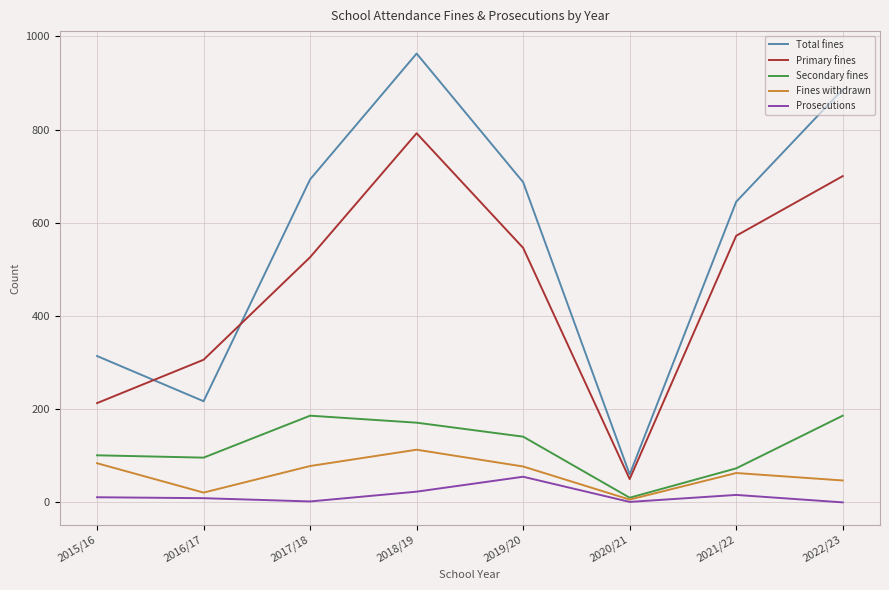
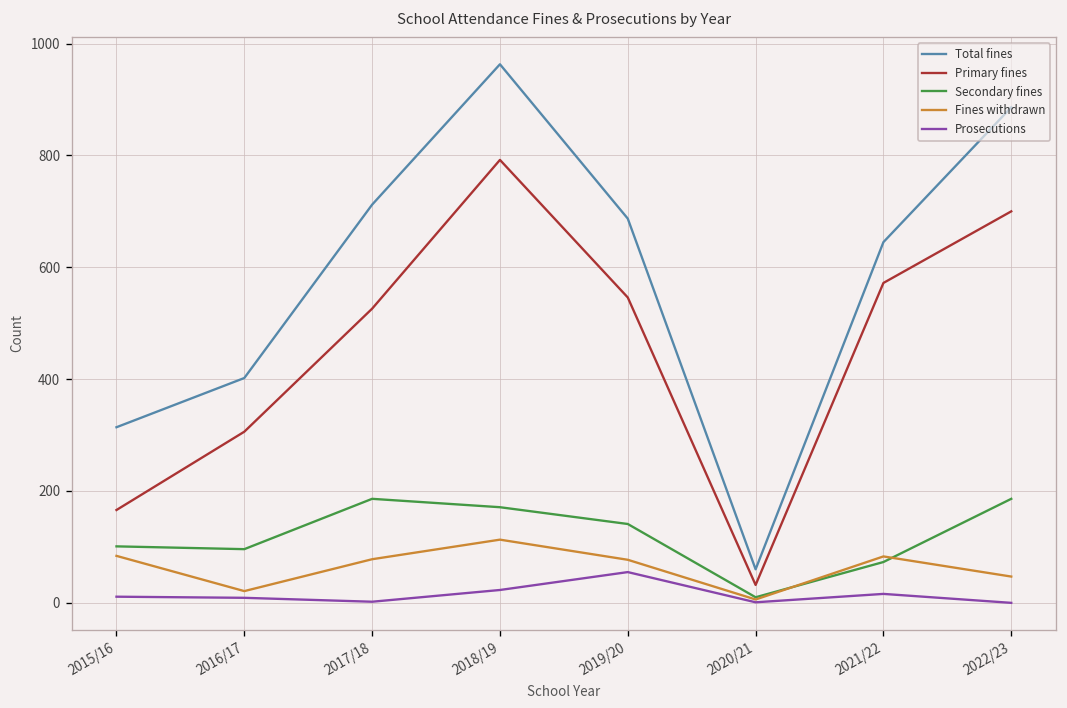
Primary fines, 2015/16: 210 -> 170
Total fines, 2016/17: 220 -> 400
Total fines, 2017/18: 690 -> 710
Primary fines, 2020/21: 50 -> 30
Fines withdrawn, 2021/22: 60 -> 80
